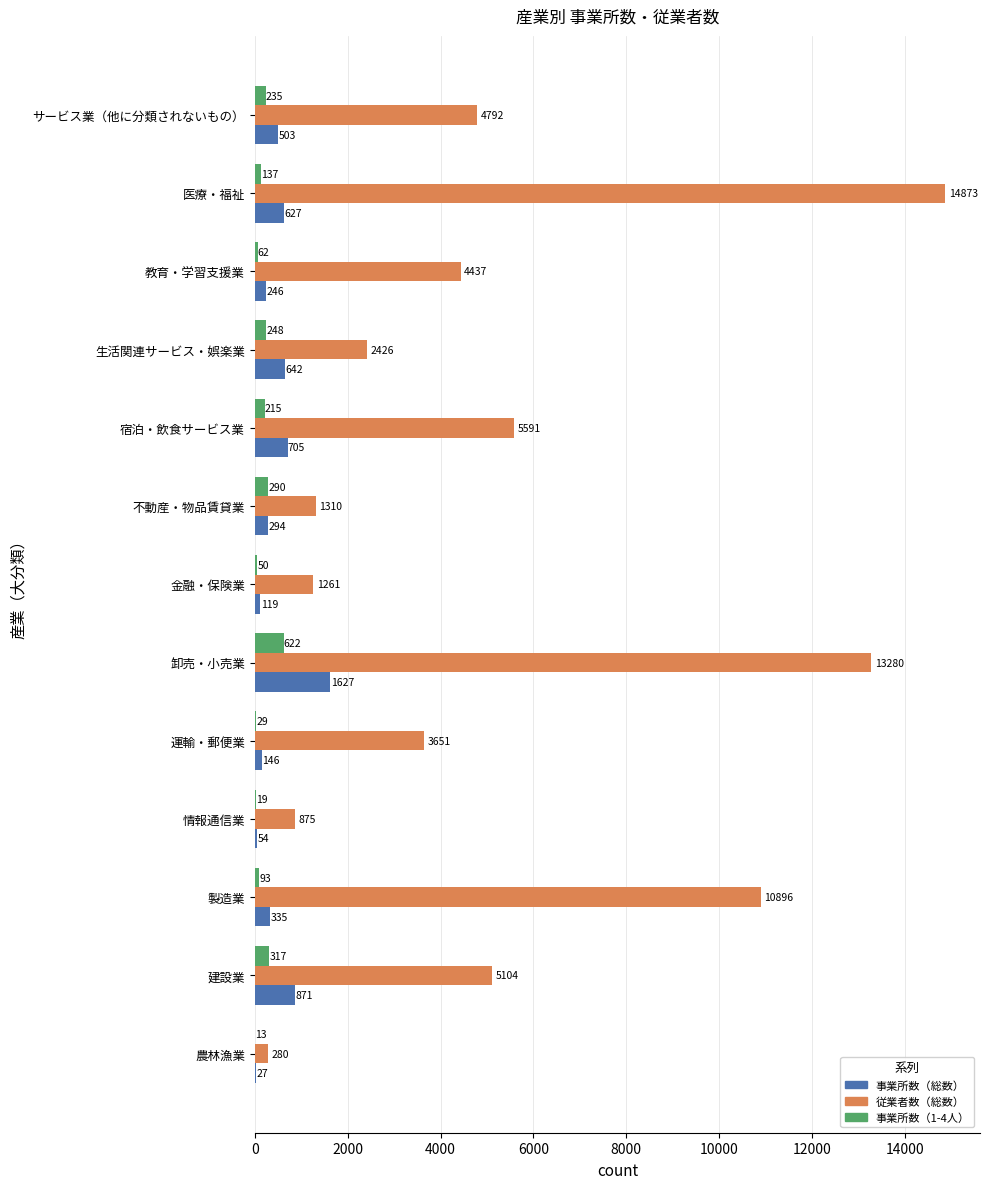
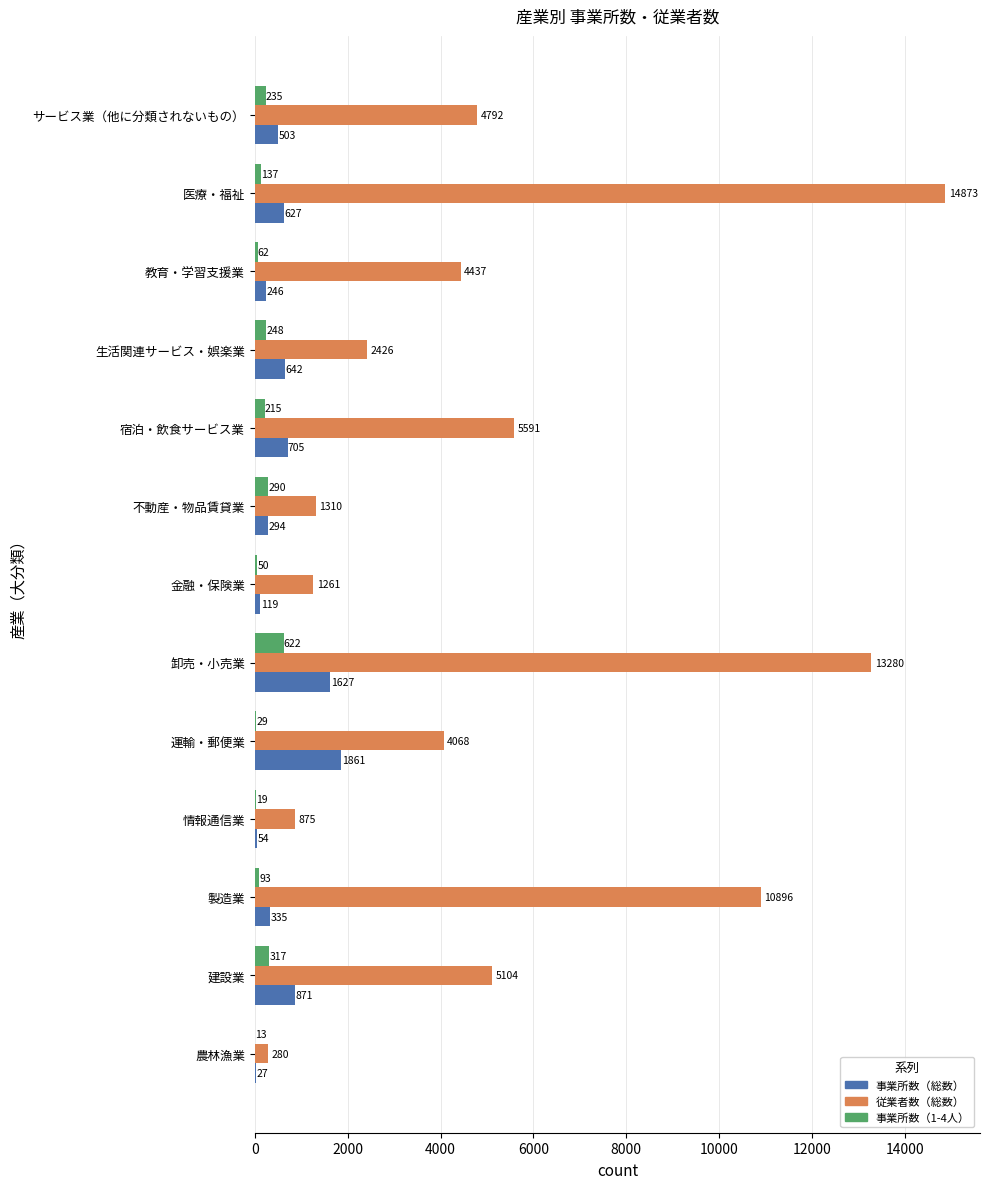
従業者数（総数）, 運輸・郵便業: 3651 -> 4068
事業所数（総数）, 運輸・郵便業: 146 -> 1861
